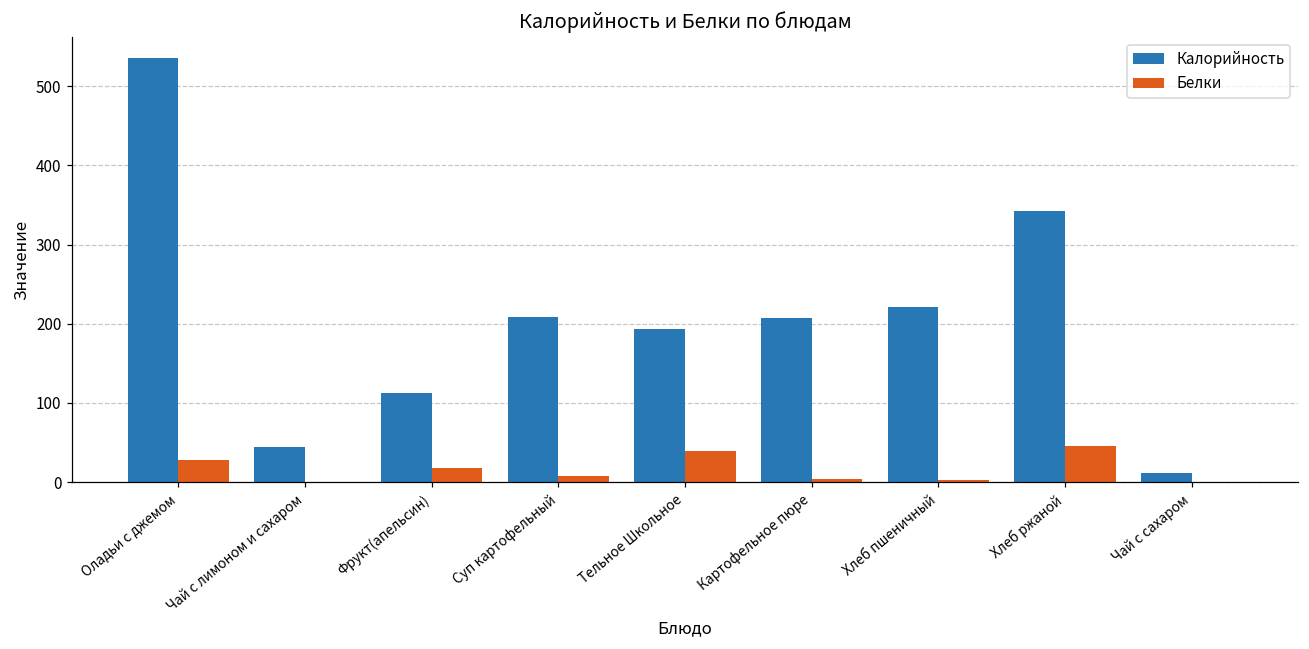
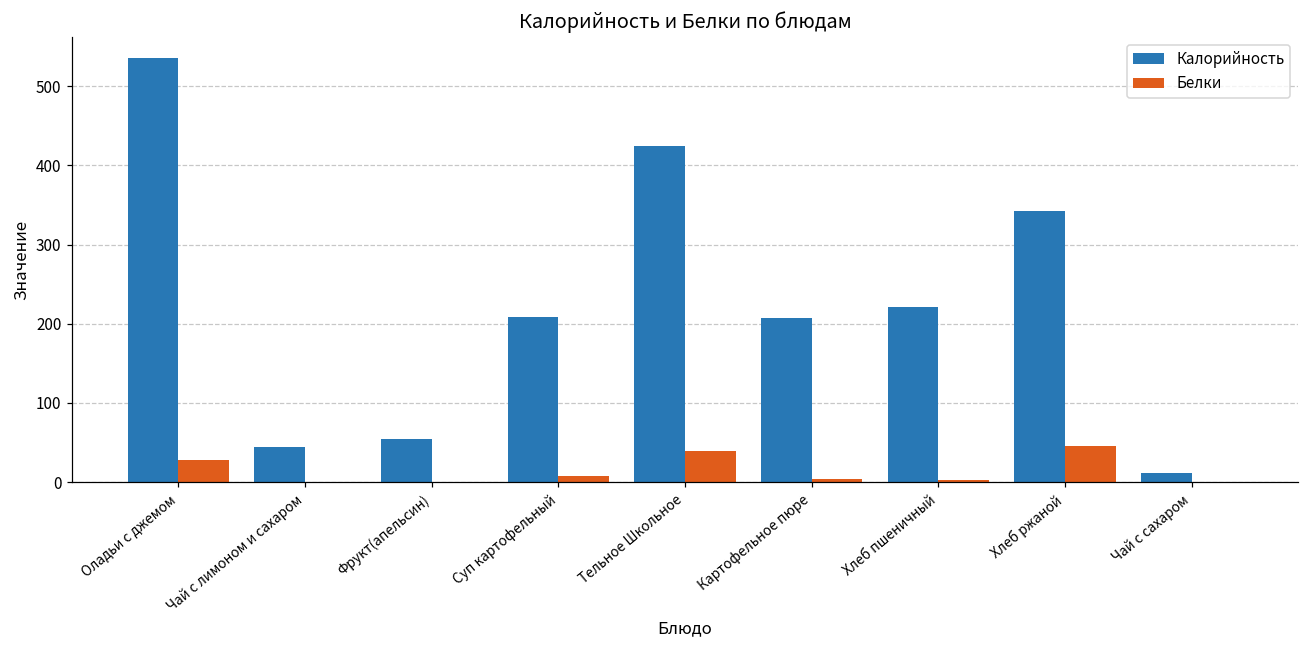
Калорийность, Фрукт(апельсин): 110 -> 50
Белки, Фрукт(апельсин): 20 -> 0
Калорийность, Тельное Школьное: 190 -> 430
